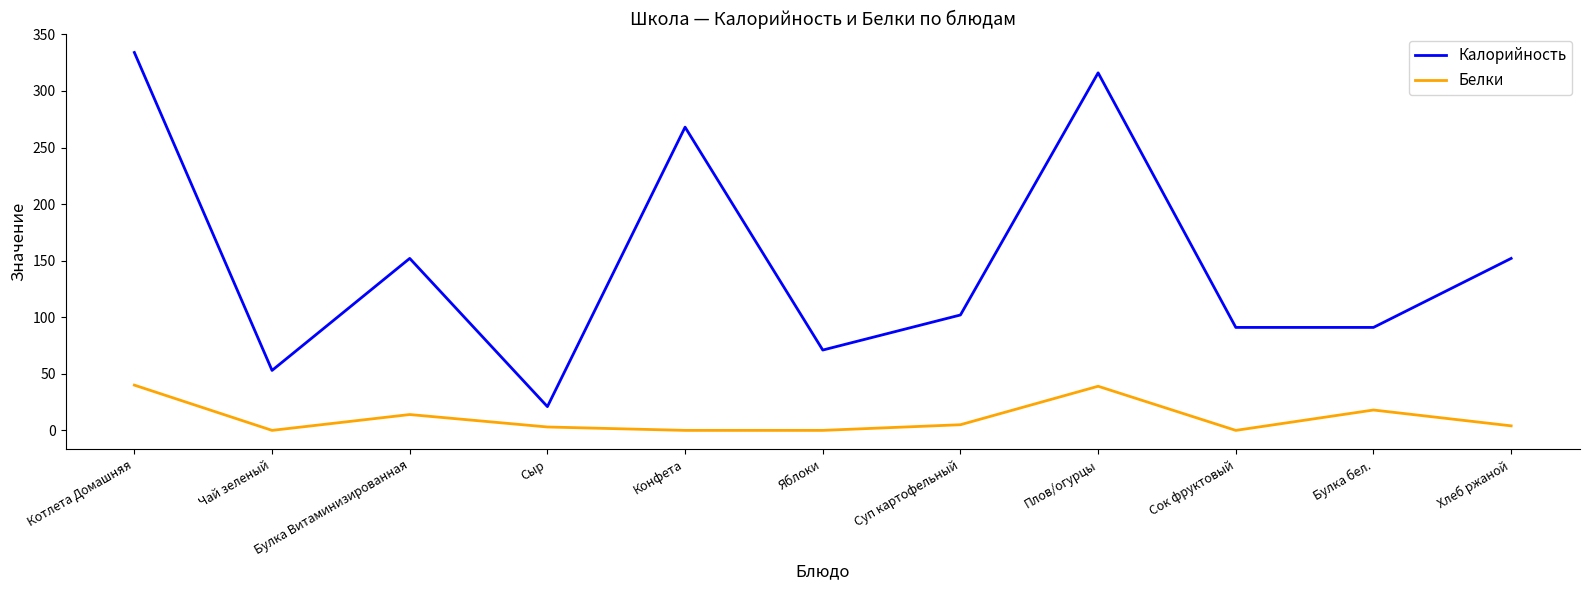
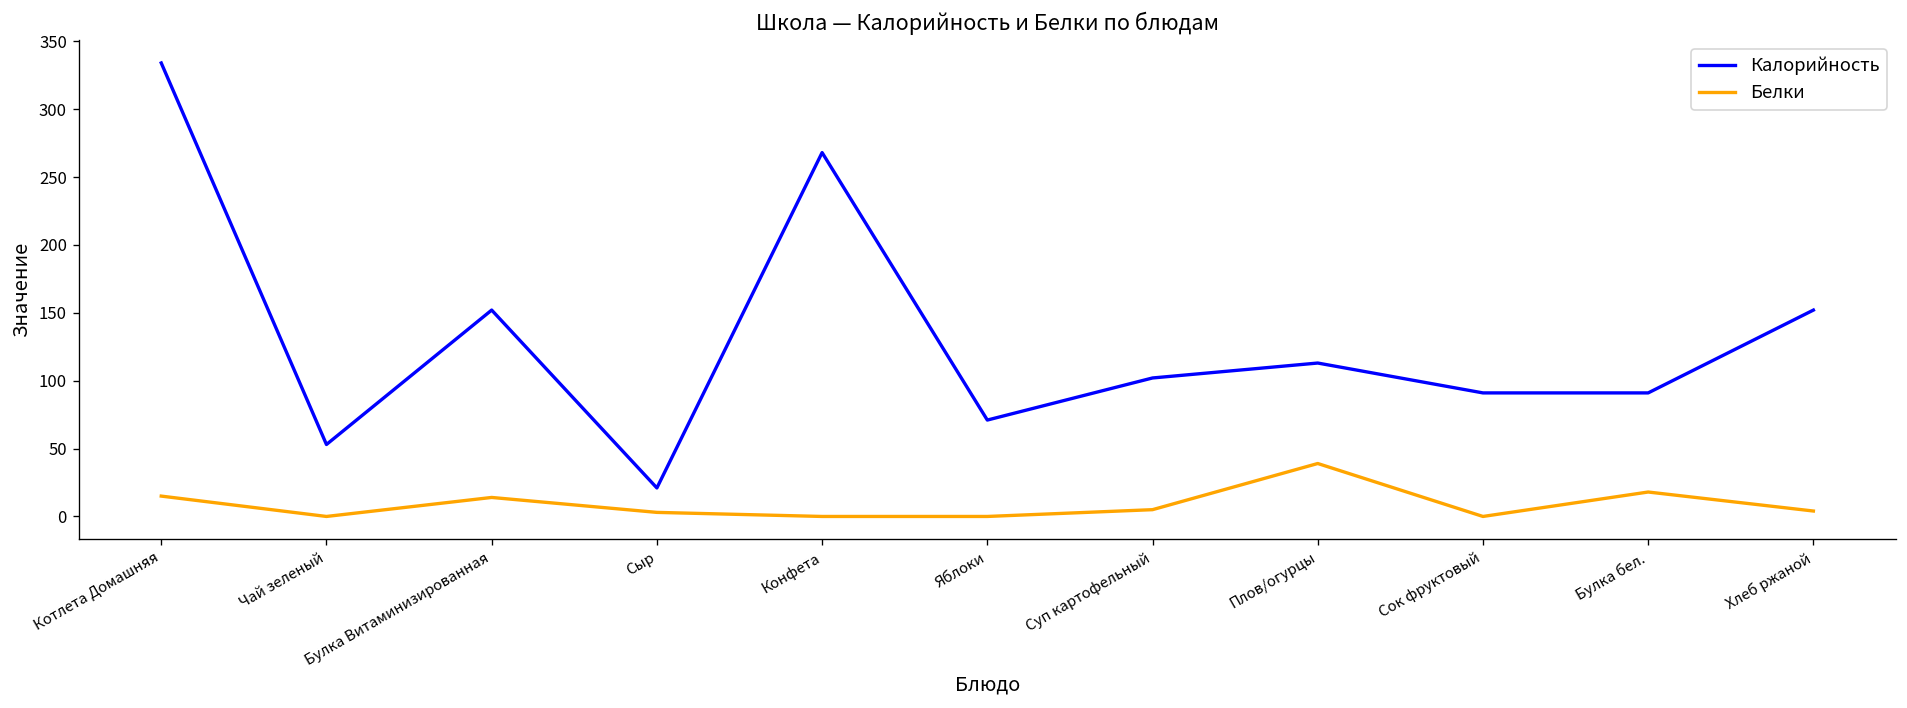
Белки, Котлета Домашняя: 40 -> 15
Калорийность, Плов/огурцы: 316 -> 113
